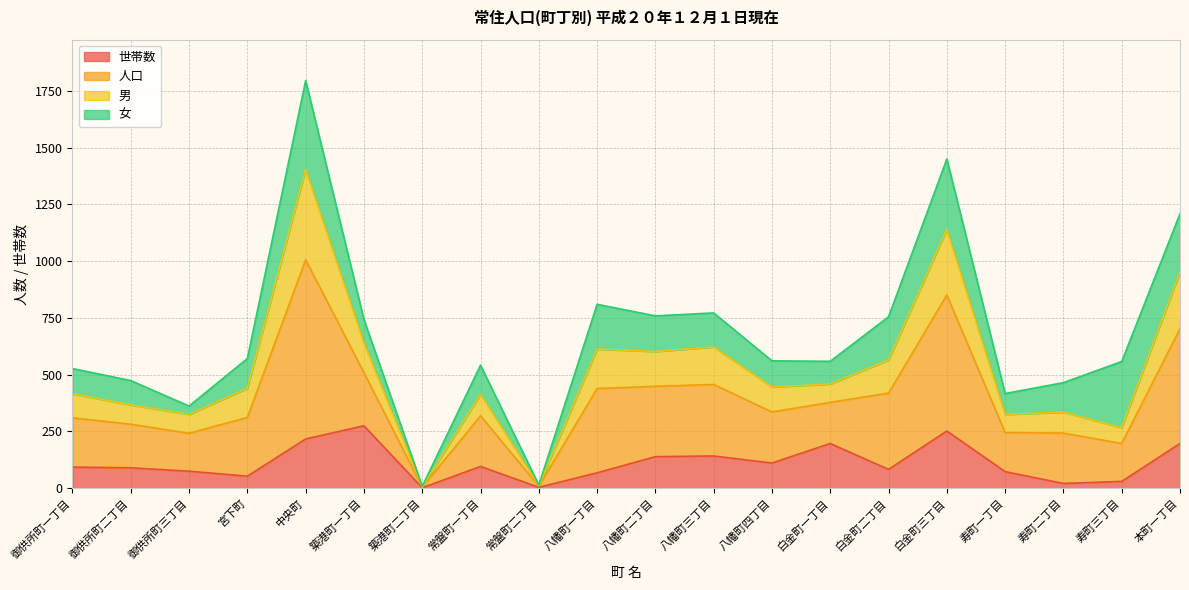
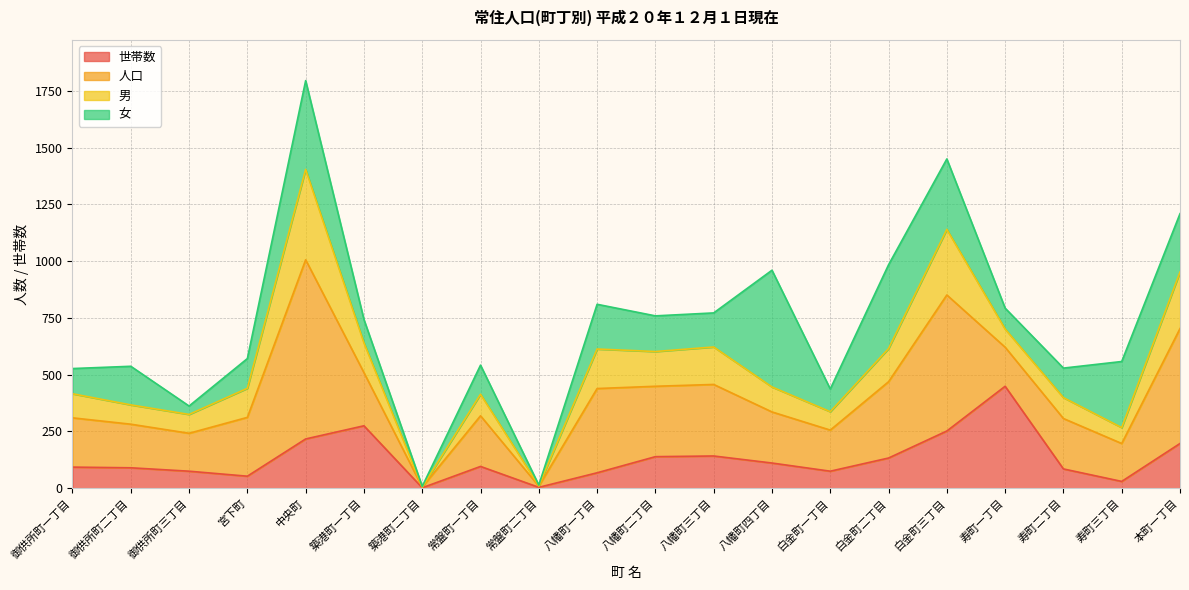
女, 御供所町二丁目: 110 -> 170
女, 八幡町四丁目: 120 -> 510
世帯数, 白金町一丁目: 200 -> 80
世帯数, 白金町二丁目: 80 -> 130
女, 白金町二丁目: 190 -> 370
世帯数, 寿町一丁目: 70 -> 450
世帯数, 寿町二丁目: 20 -> 90
